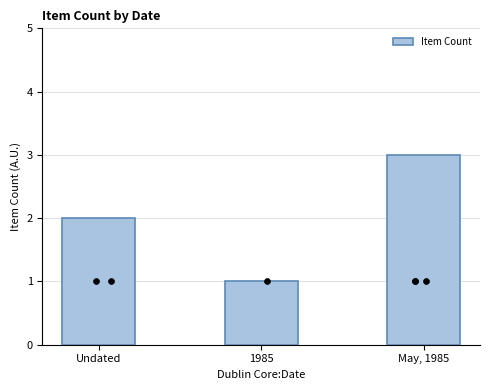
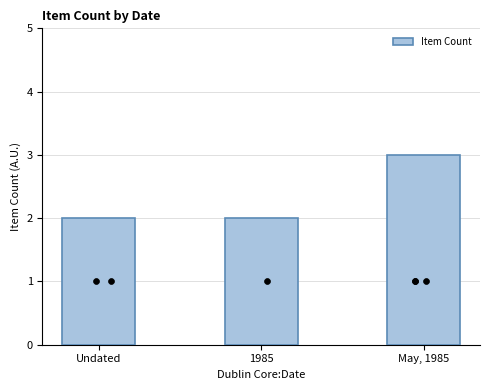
Item Count, 1985: 1 -> 2
